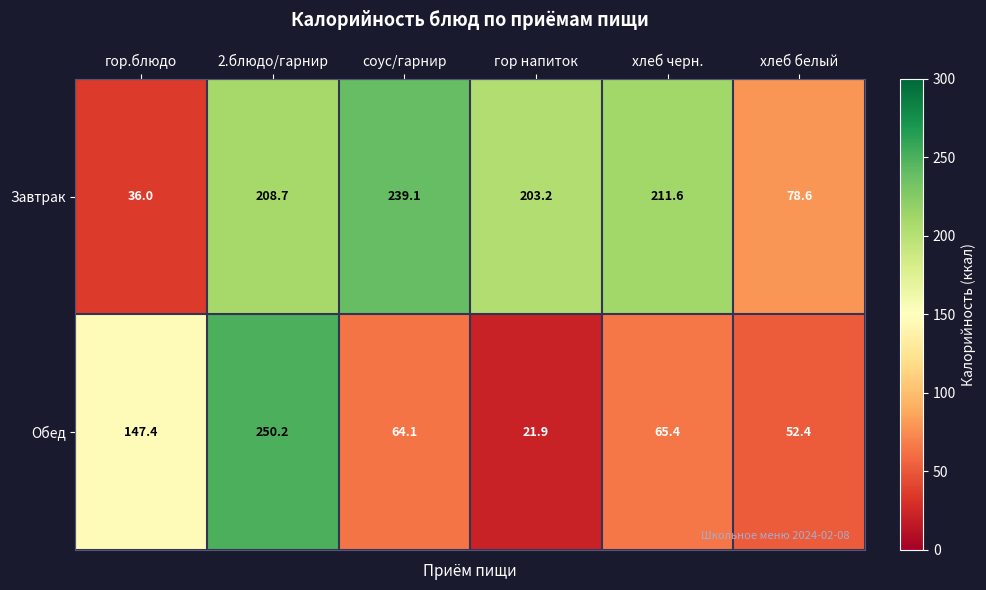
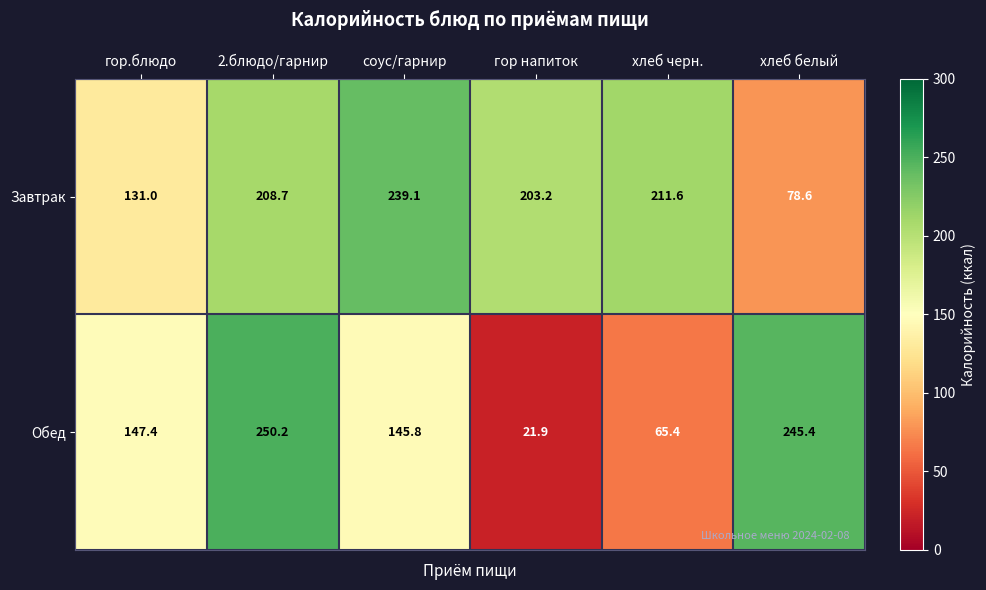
Завтрак, гор.блюдо: 36.0 -> 131.0
Обед, соус/гарнир: 64.1 -> 145.8
Обед, хлеб белый: 52.4 -> 245.4
